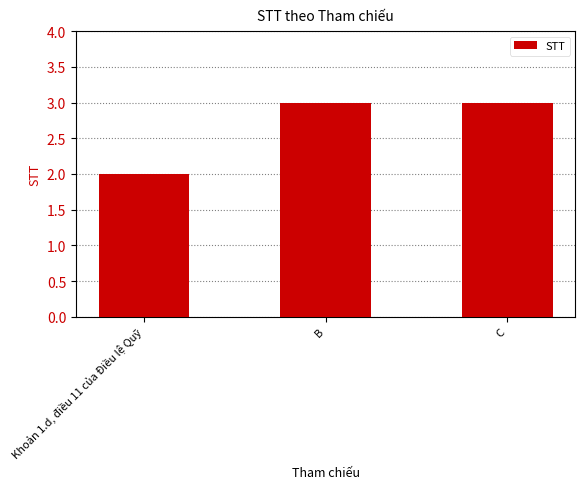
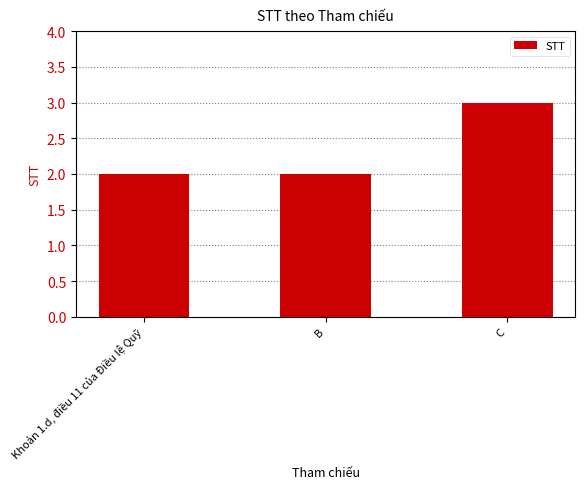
B: 3 -> 2
